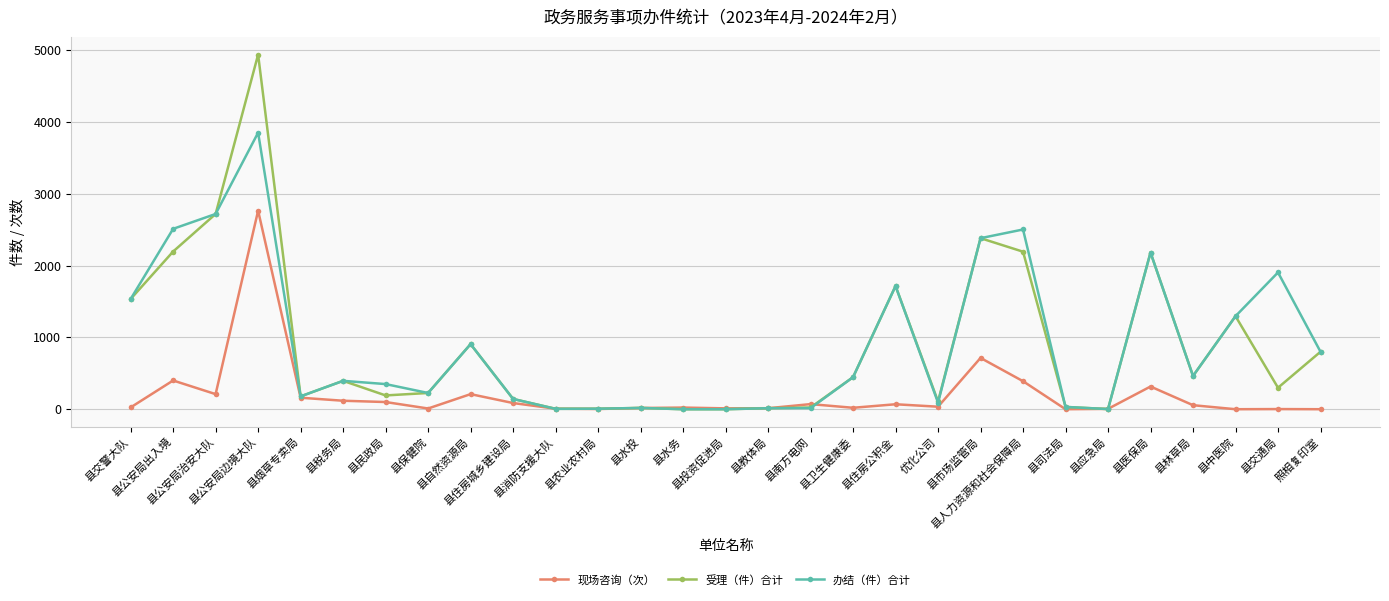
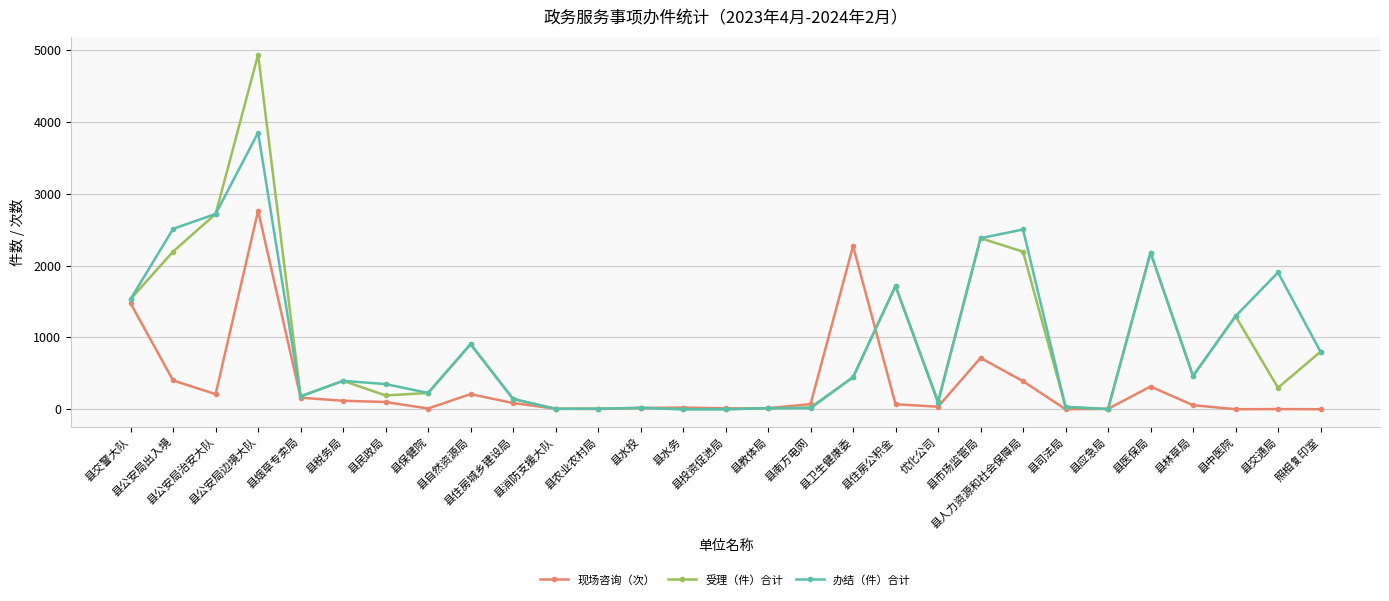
现场咨询（次）, 县交警大队: 0 -> 1500
现场咨询（次）, 县卫生健康委: 0 -> 2300
